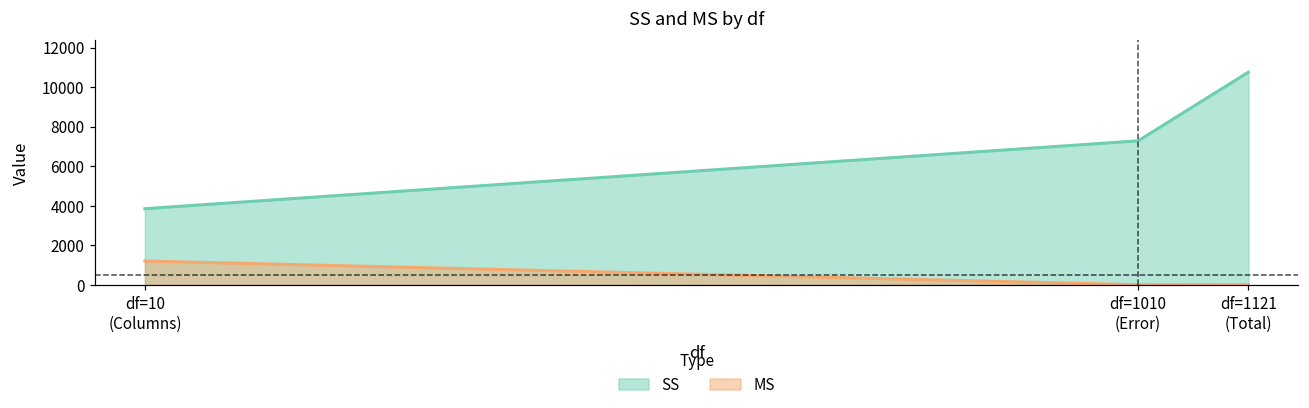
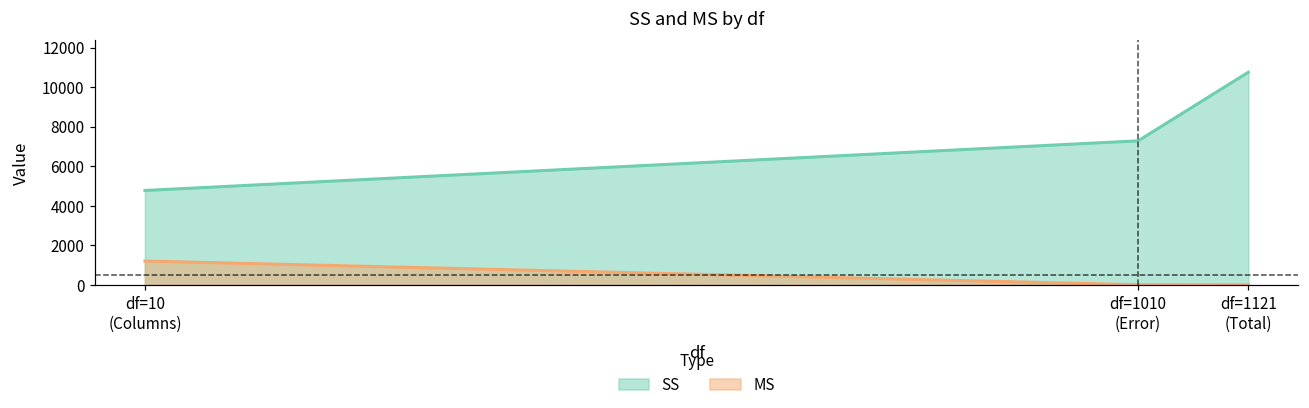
SS, df=10 (Columns): 3900 -> 4800
